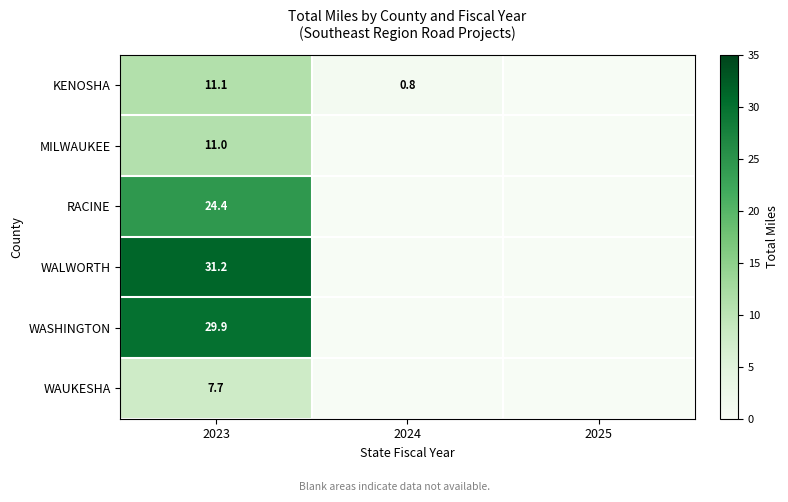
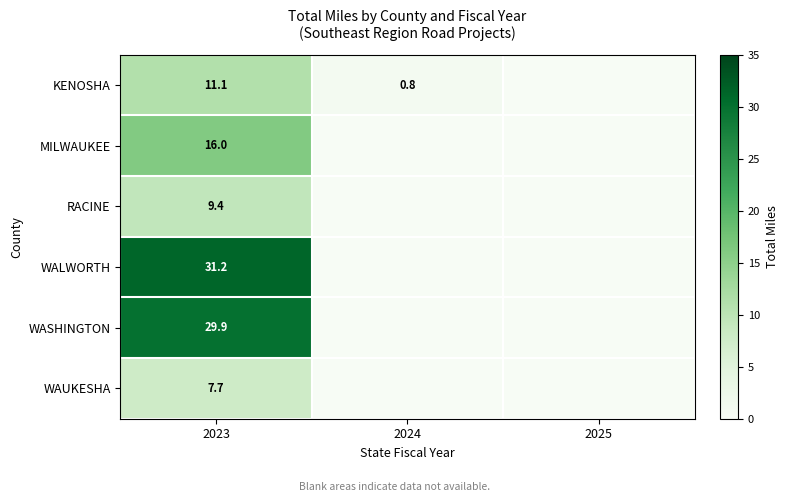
MILWAUKEE, 2023: 11.0 -> 16.0
RACINE, 2023: 24.4 -> 9.4
